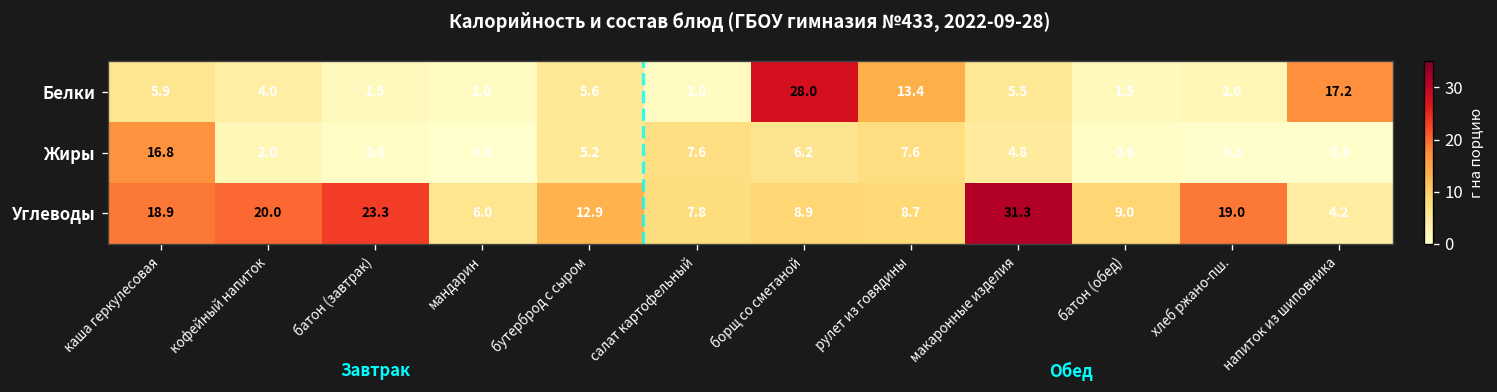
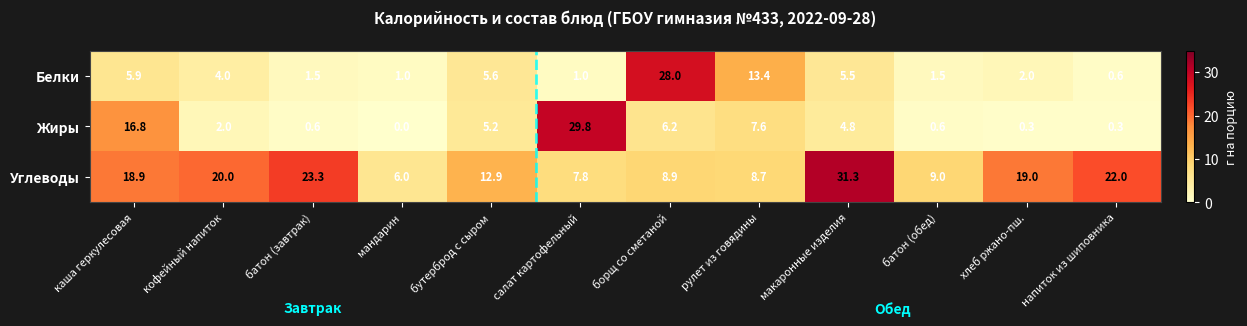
Белки, напиток из шиповника: 17.2 -> 0.6
Жиры, салат картофельный: 7.6 -> 29.8
Углеводы, напиток из шиповника: 4.2 -> 22.0
